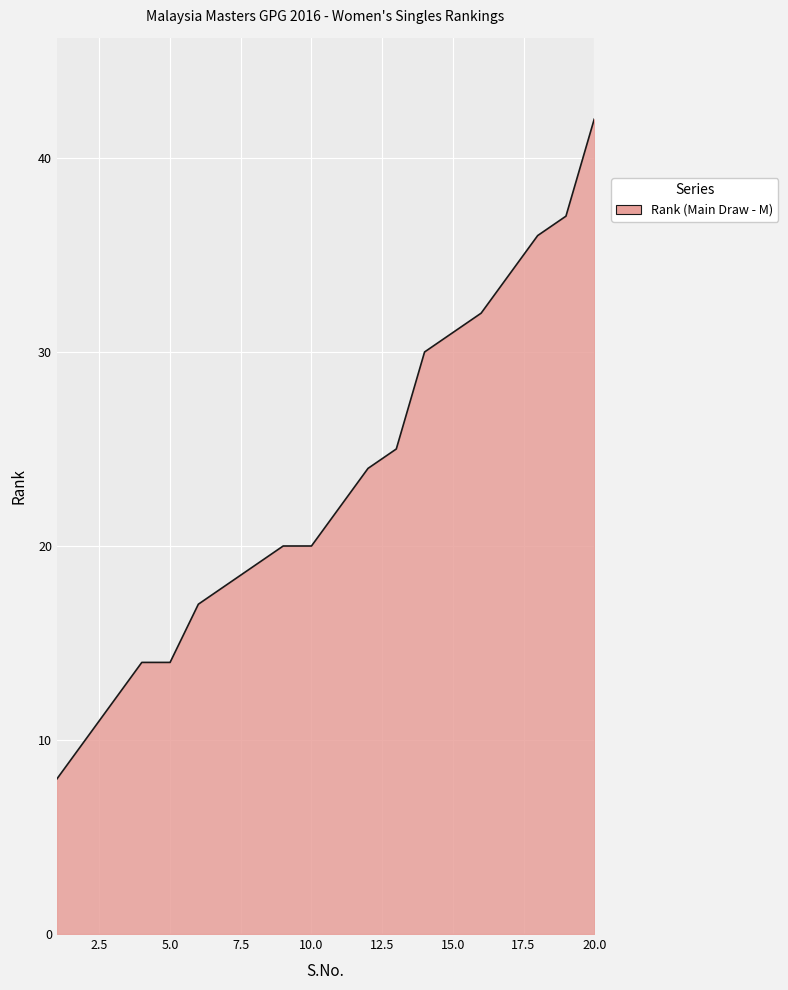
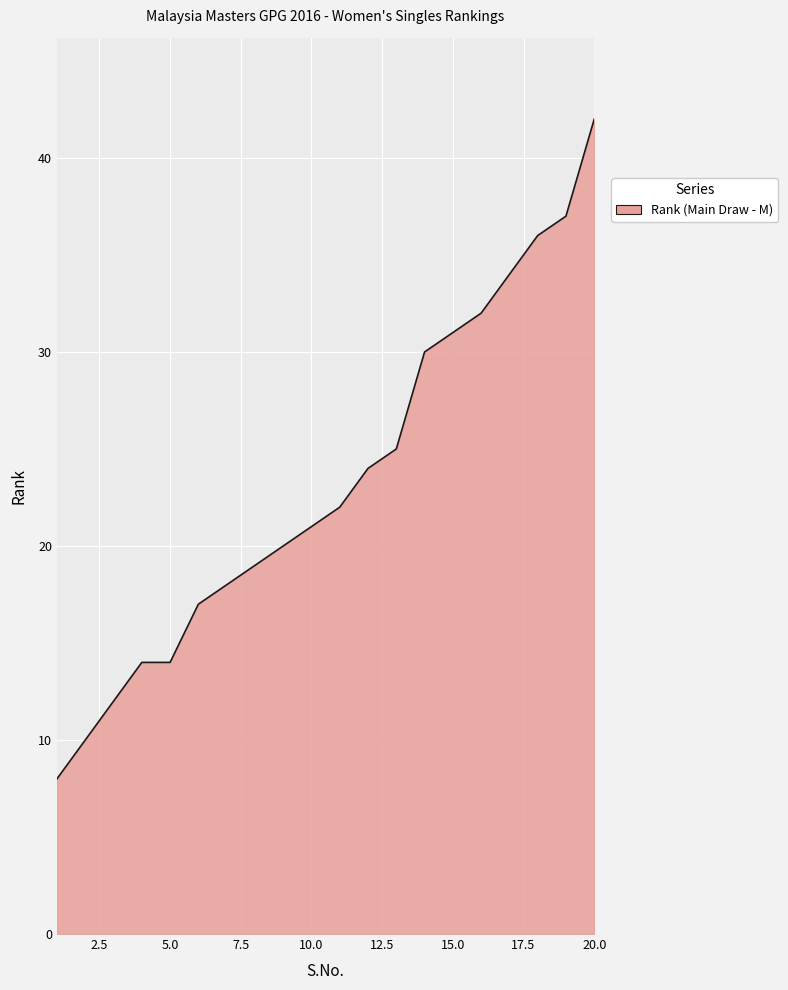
10.0: 20 -> 21
